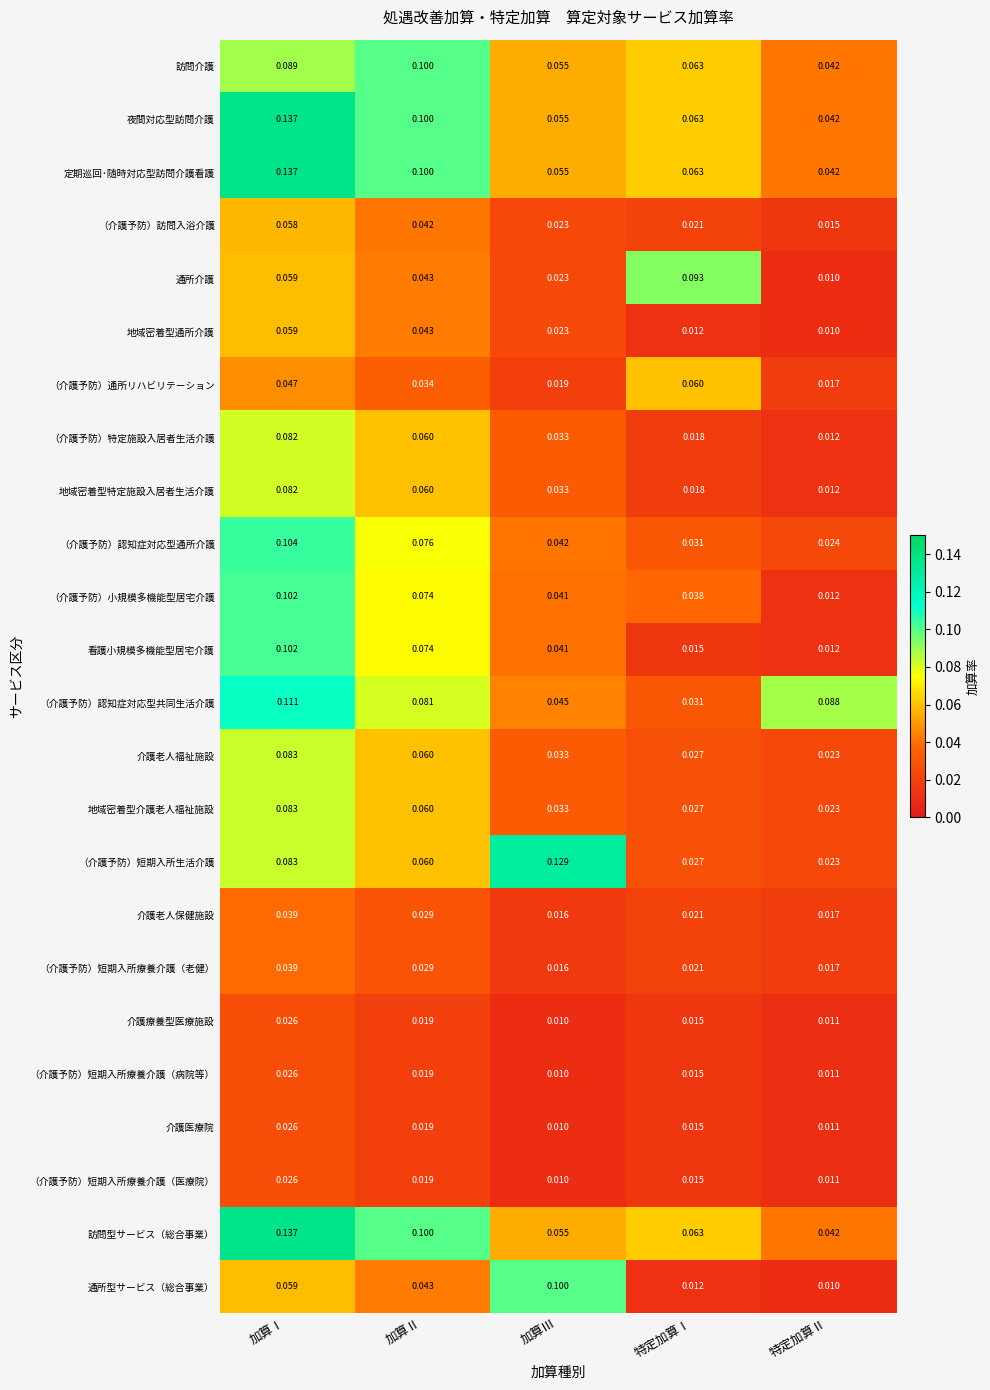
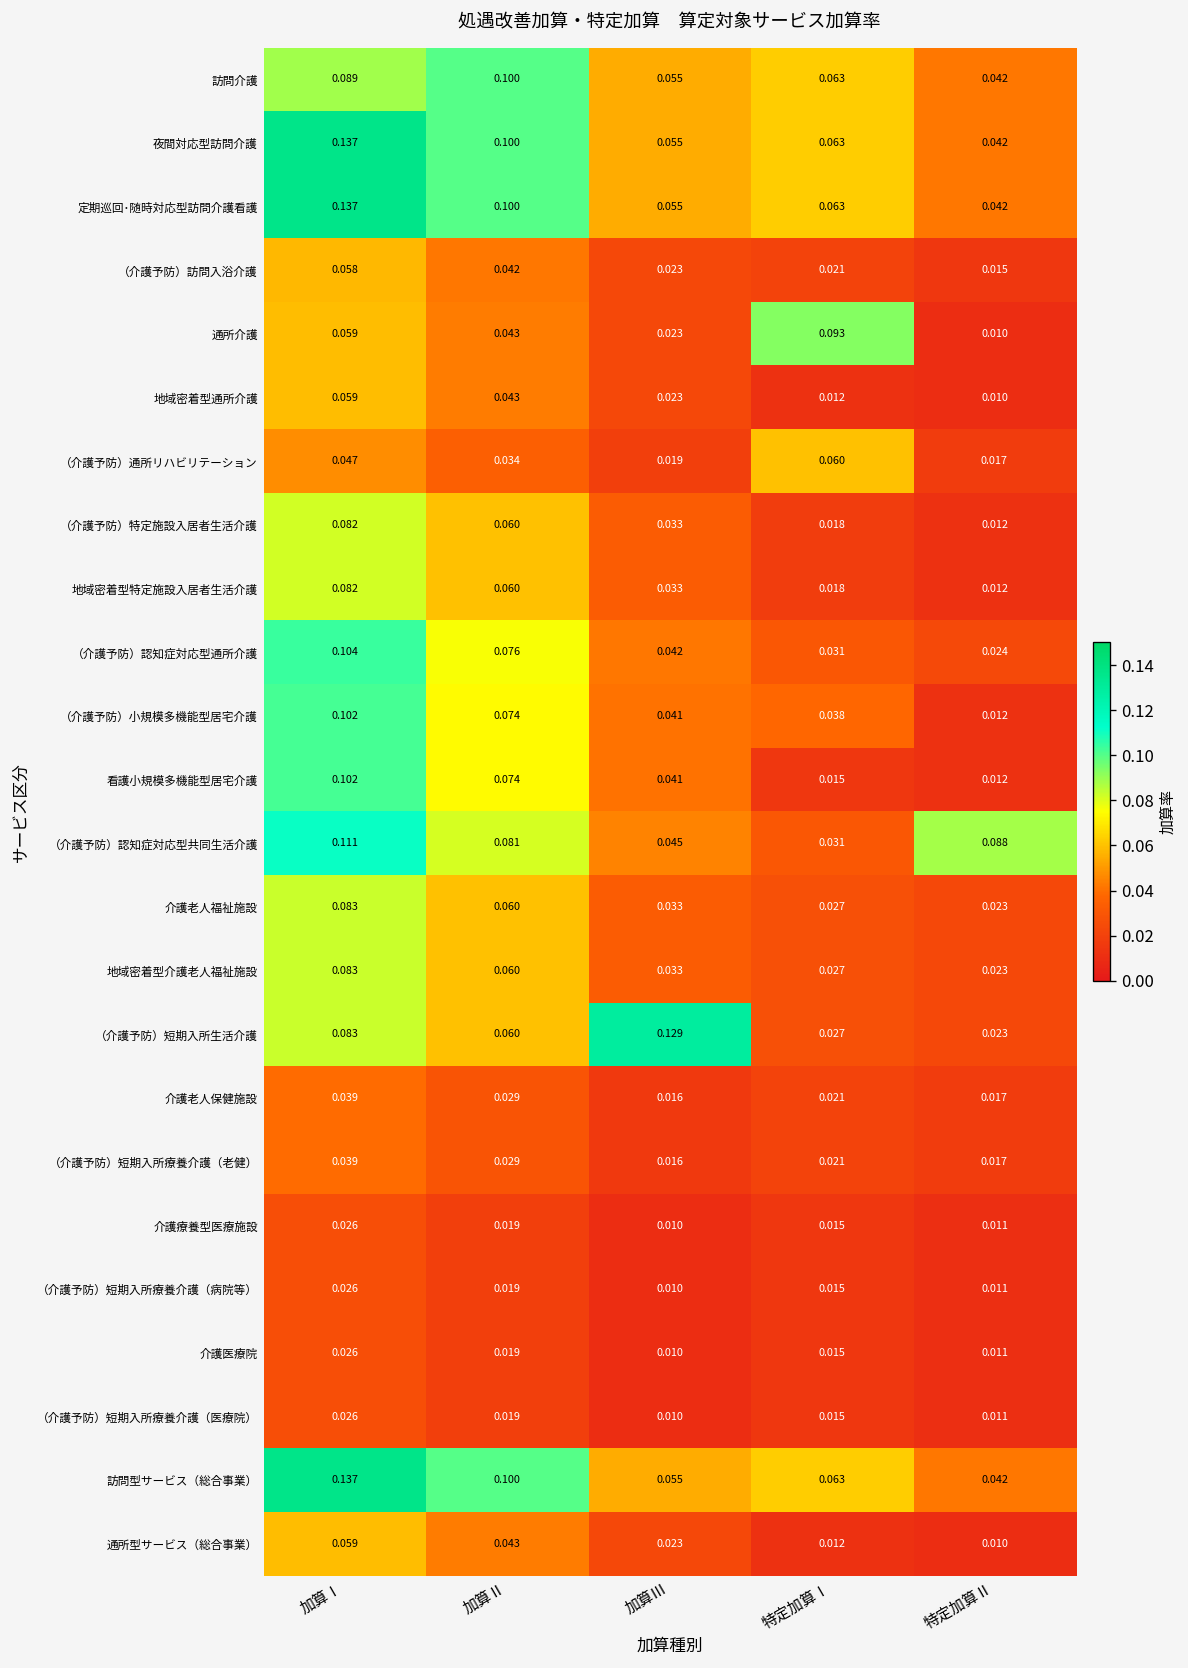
通所型サービス（総合事業）, 加算Ⅲ: 0.100 -> 0.023
